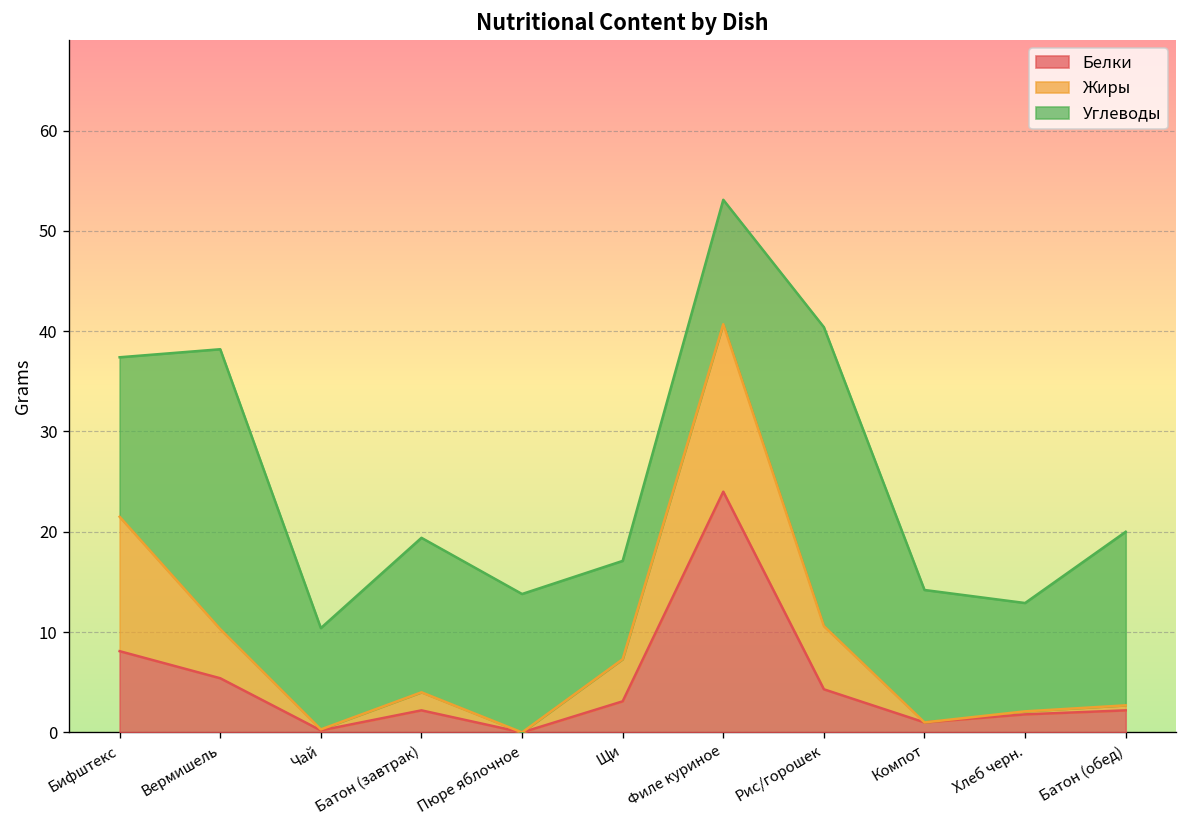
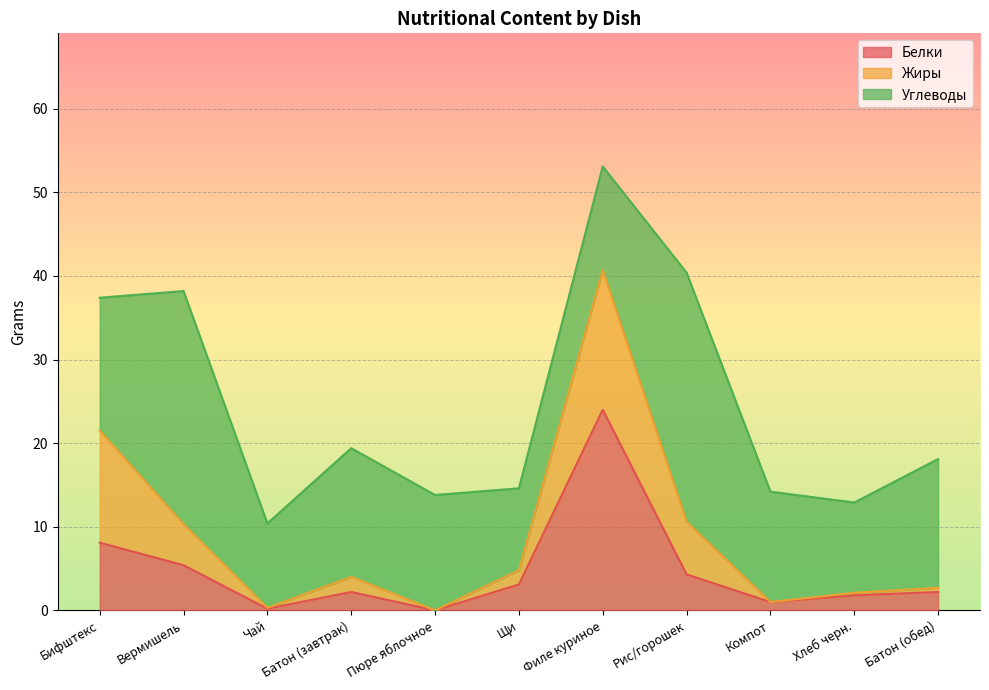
Жиры, Щи: 4 -> 2
Углеводы, Батон (обед): 17 -> 15
